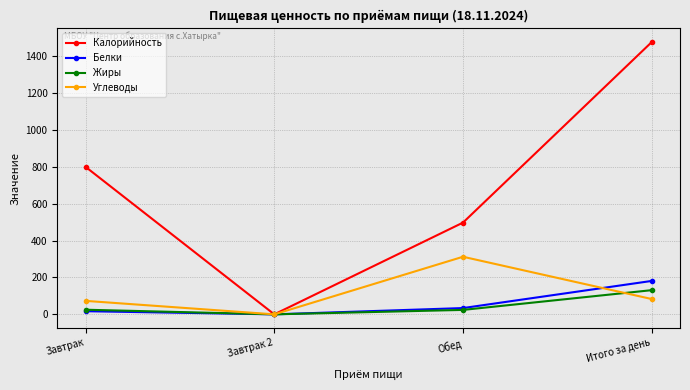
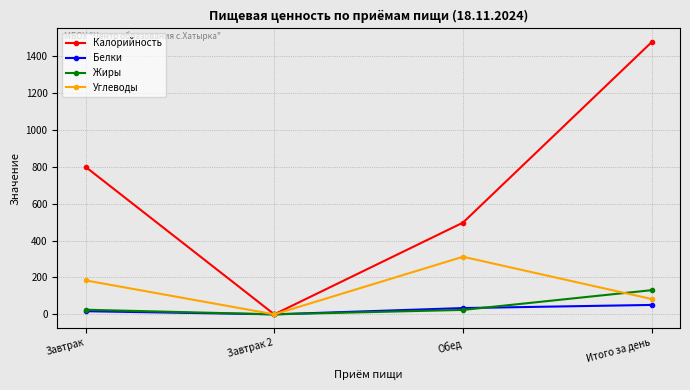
Углеводы, Завтрак: 70 -> 180
Белки, Итого за день: 180 -> 50
